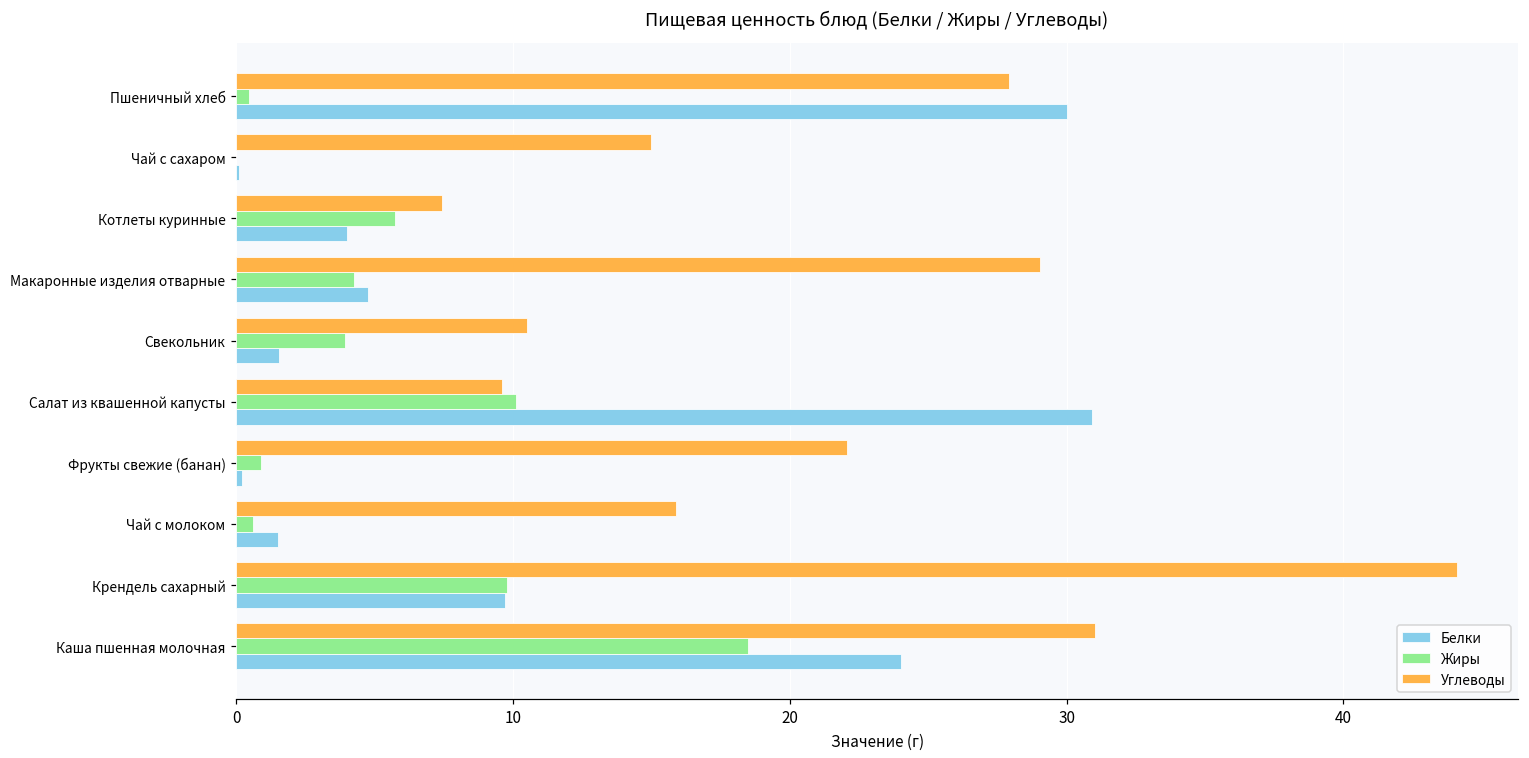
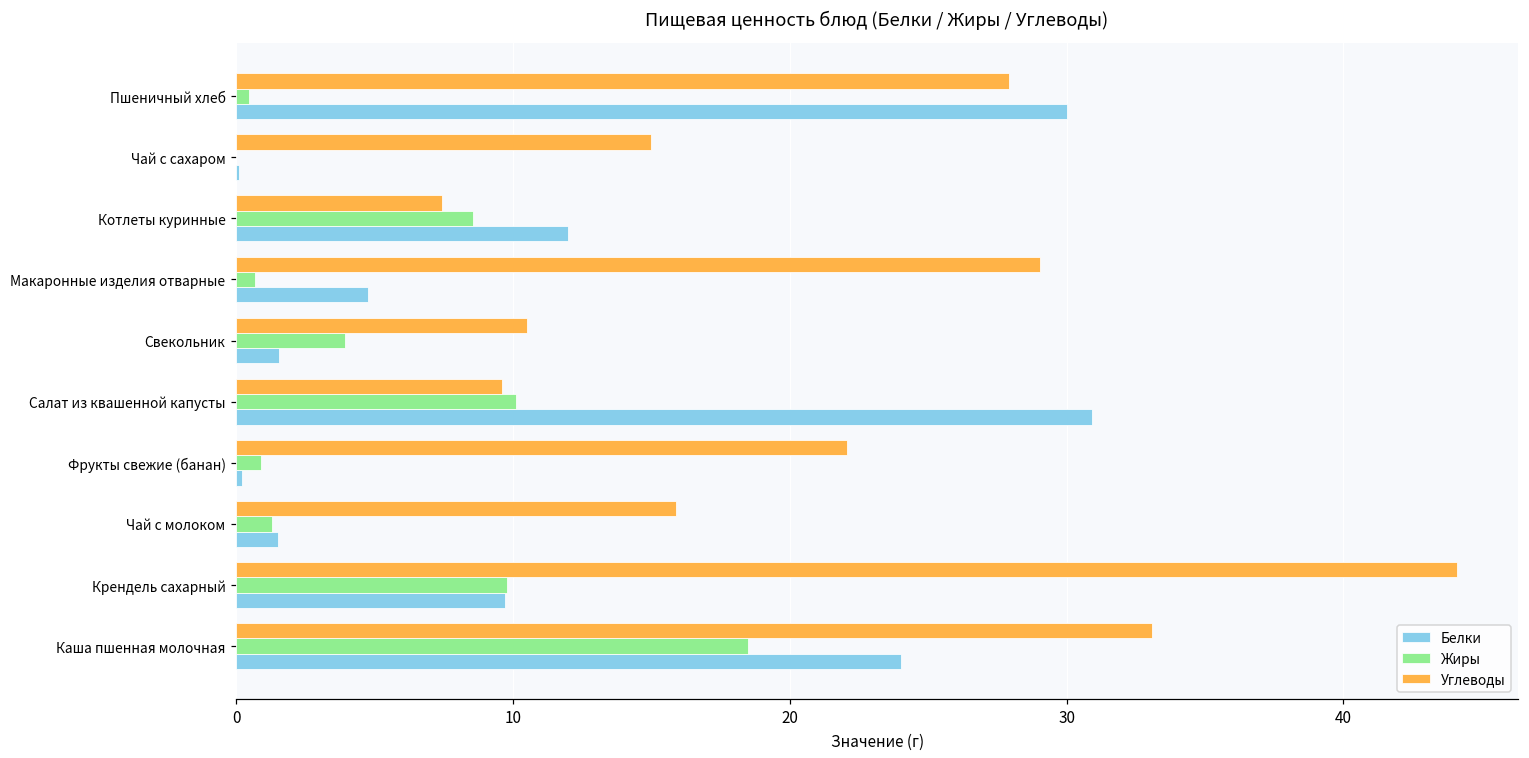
Жиры, Котлеты куринные: 5.7 -> 8.6
Белки, Котлеты куринные: 4 -> 12
Жиры, Макаронные изделия отварные: 4.3 -> 0.7
Жиры, Чай с молоком: 0.6 -> 1.3
Углеводы, Каша пшенная молочная: 31.0 -> 33.1
